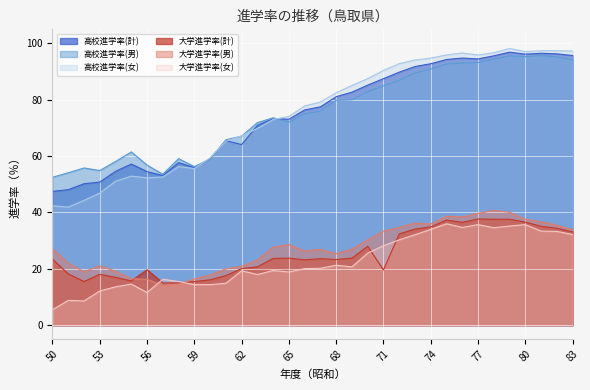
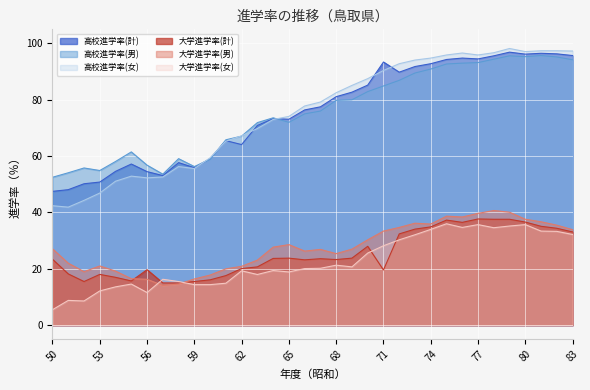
高校進学率(計), 71: 88 -> 93
